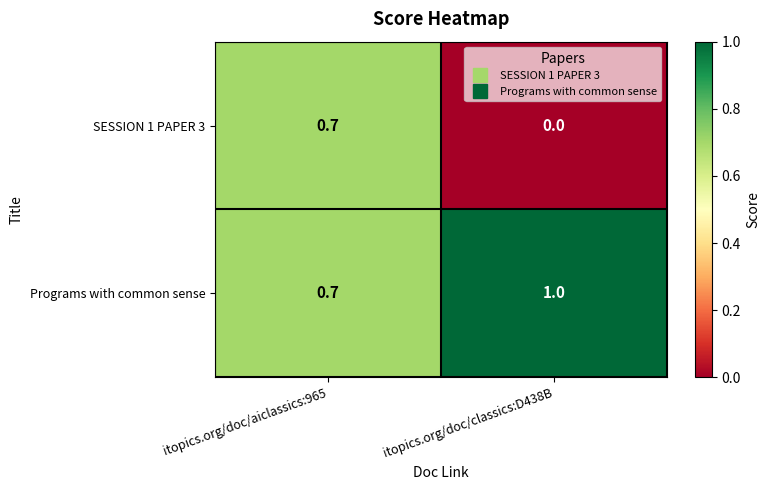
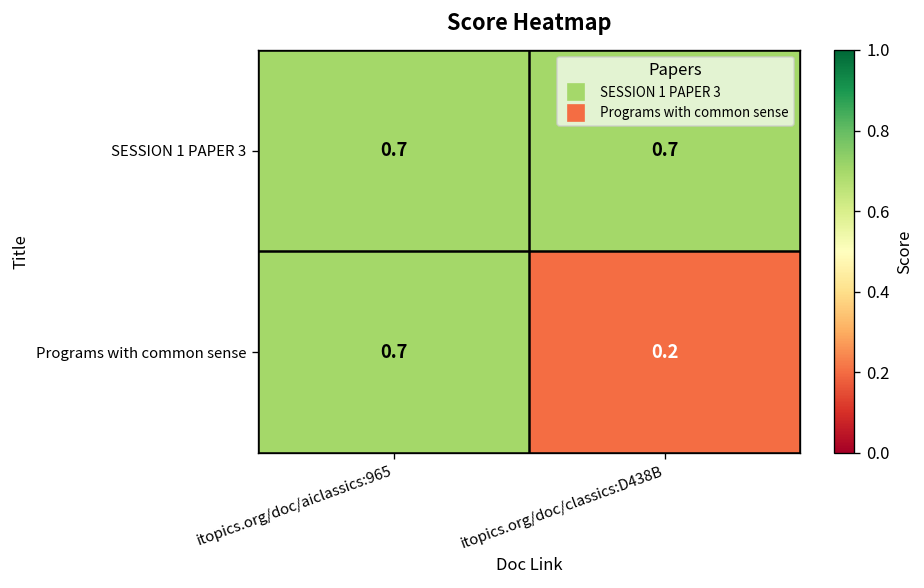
SESSION 1 PAPER 3, itopics.org/doc/classics:D438B: 0.0 -> 0.7
Programs with common sense, itopics.org/doc/classics:D438B: 1.0 -> 0.2
